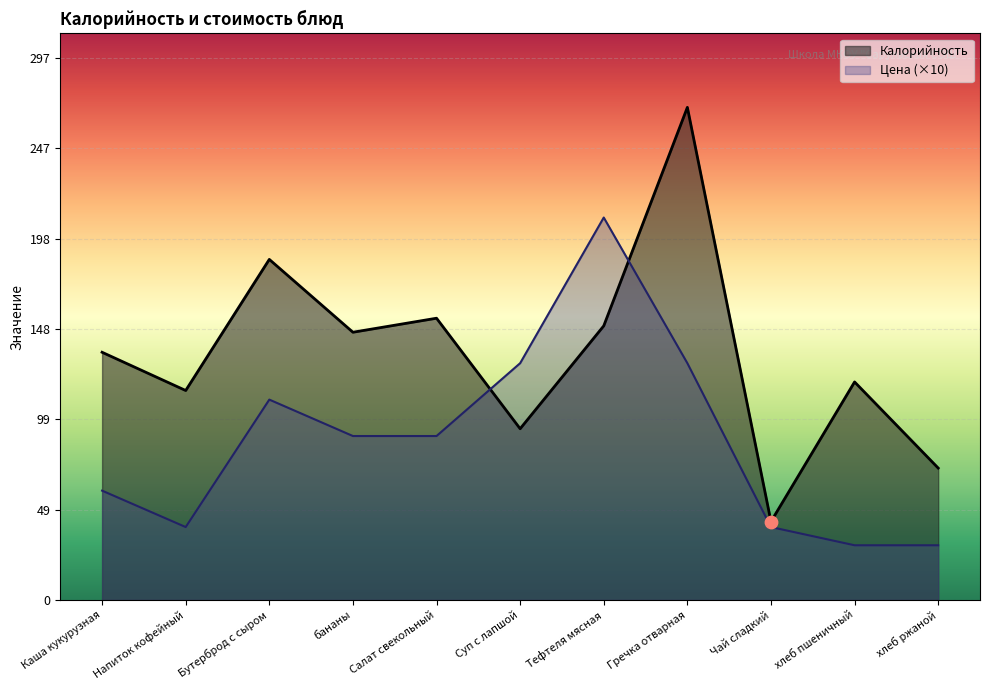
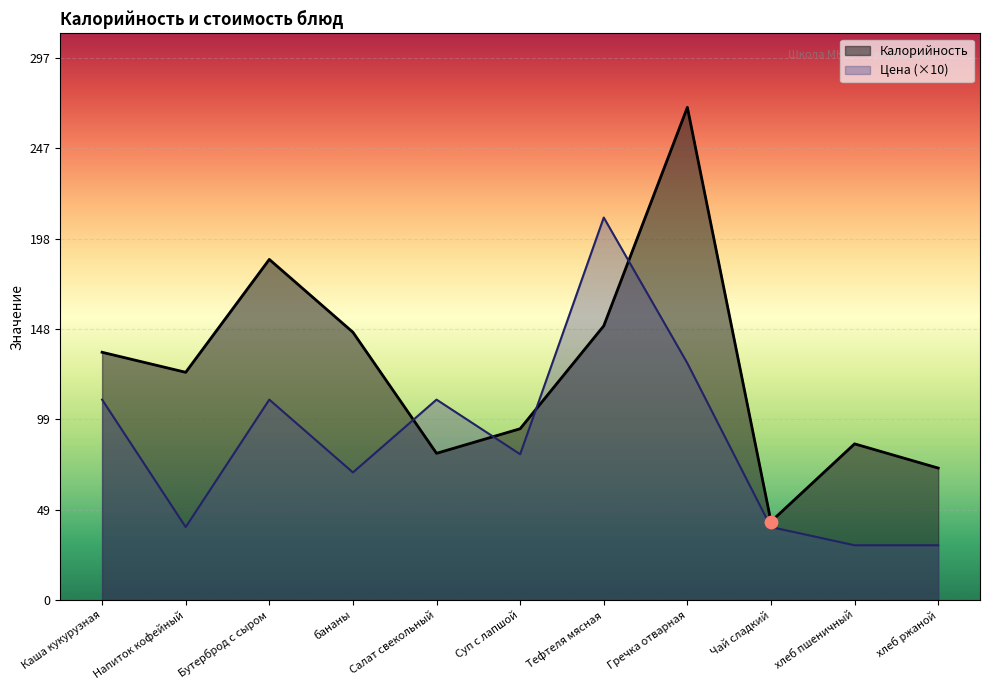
Цена (×10), Каша кукурузная: 60 -> 110
Калорийность, Напиток кофейный: 115 -> 125
Цена (×10), бананы: 90 -> 70
Калорийность, Салат свекольный: 155 -> 81
Цена (×10), Салат свекольный: 90 -> 110
Цена (×10), Суп с лапшой: 130 -> 80
Калорийность, хлеб пшеничный: 120 -> 86
